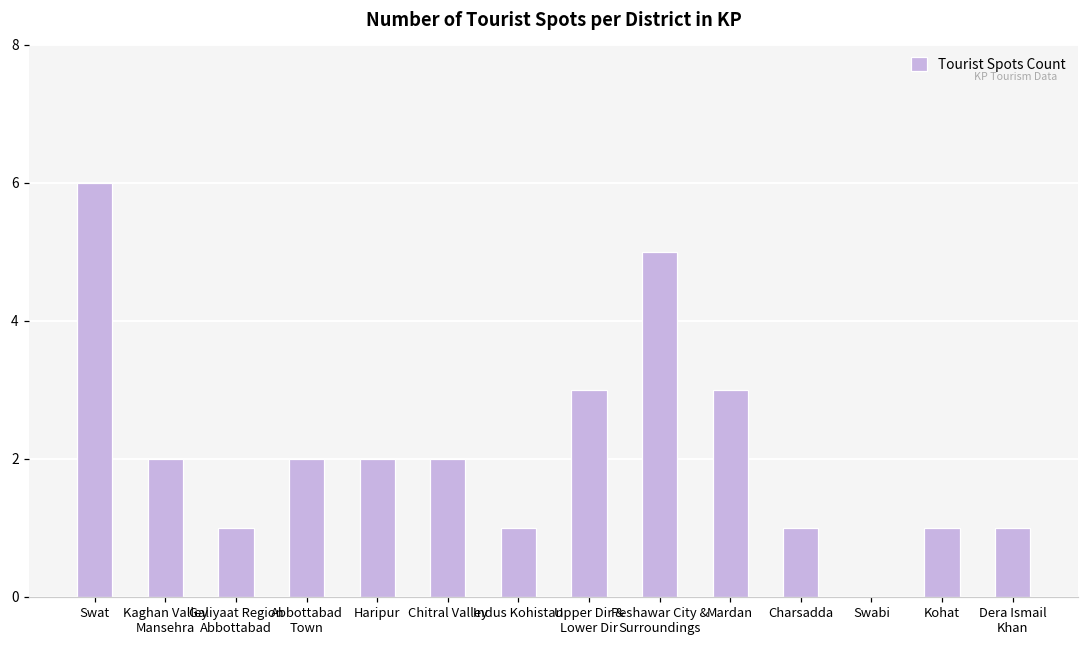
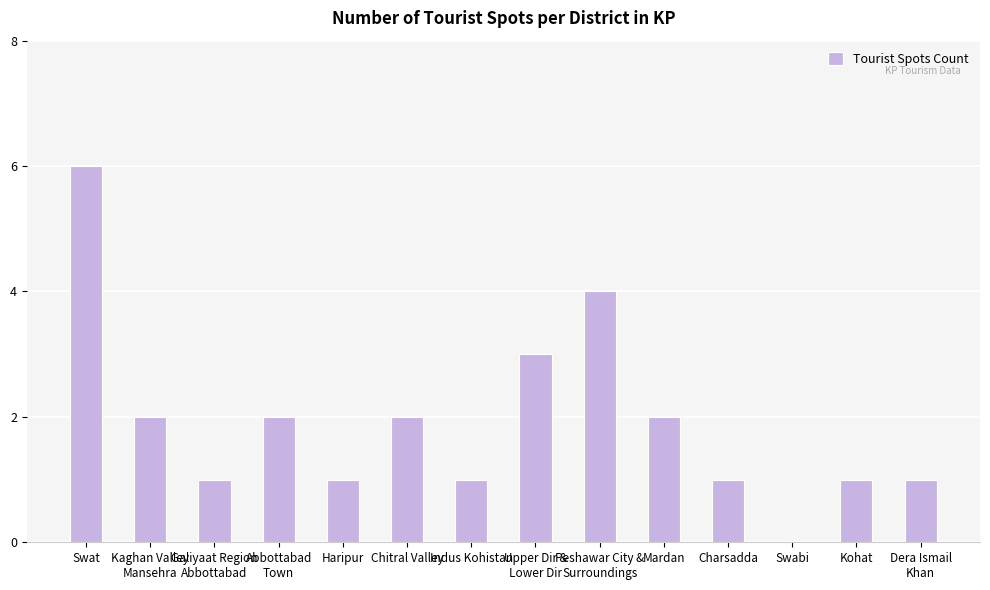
Haripur: 2 -> 1
Peshawar City & Surroundings: 5 -> 4
Mardan: 3 -> 2
